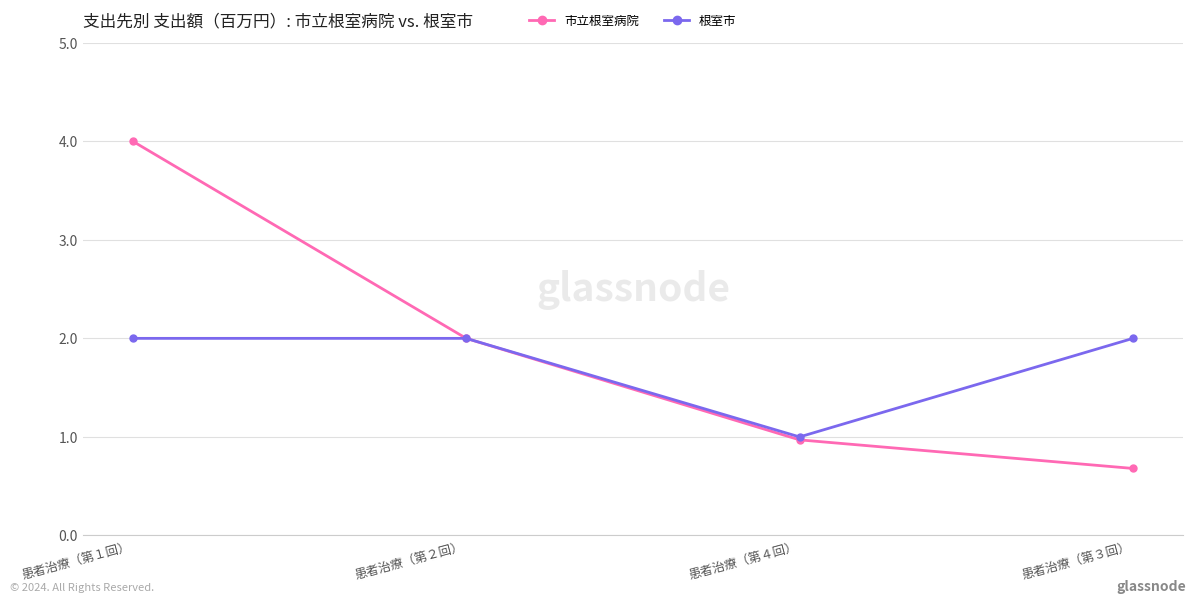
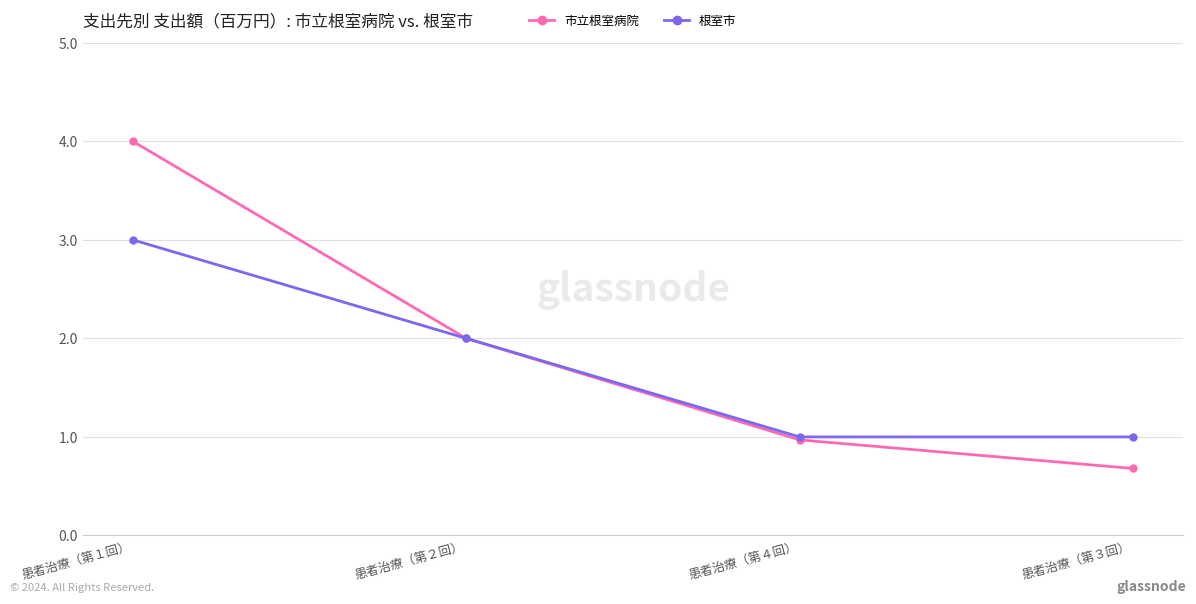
根室市, 患者治療（第１回）: 2 -> 3
根室市, 患者治療（第３回）: 2 -> 1
